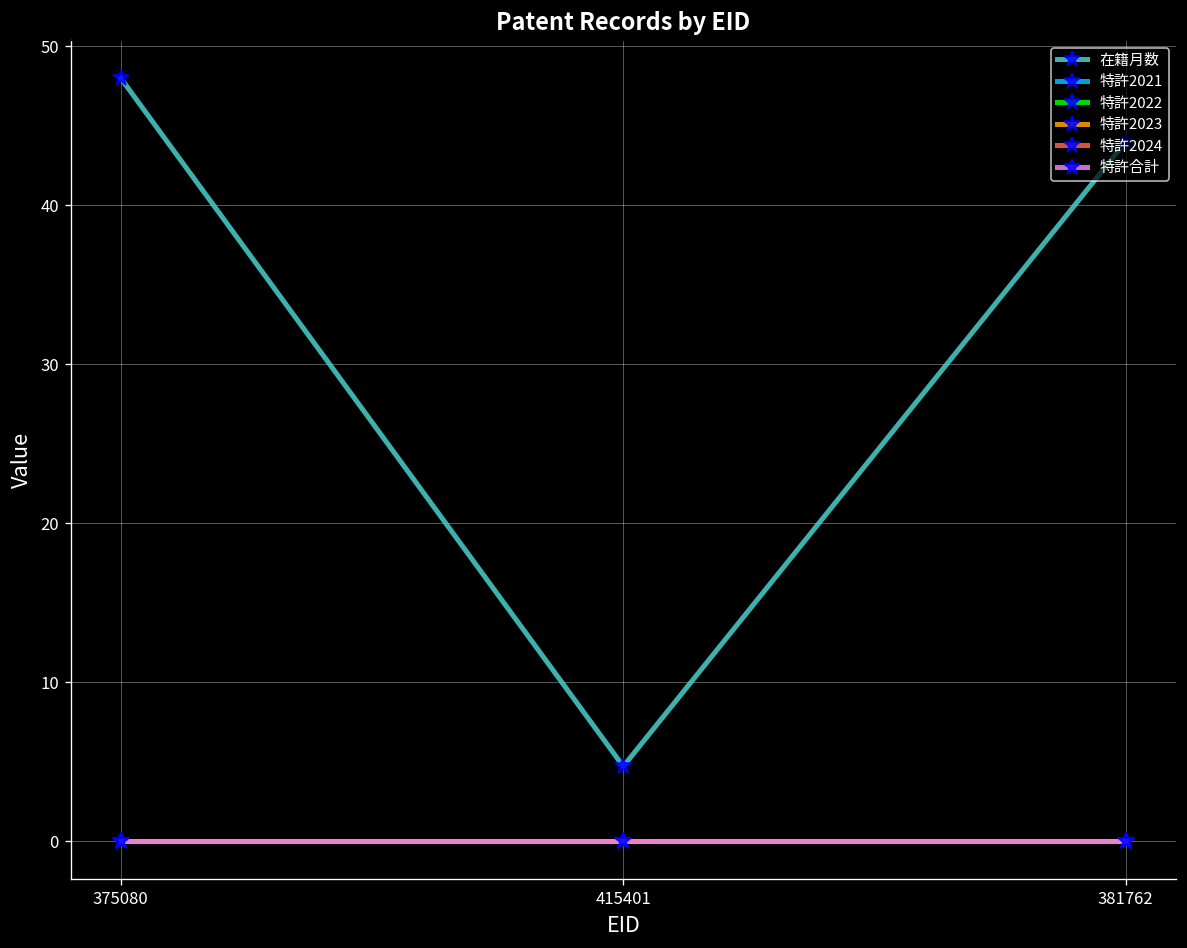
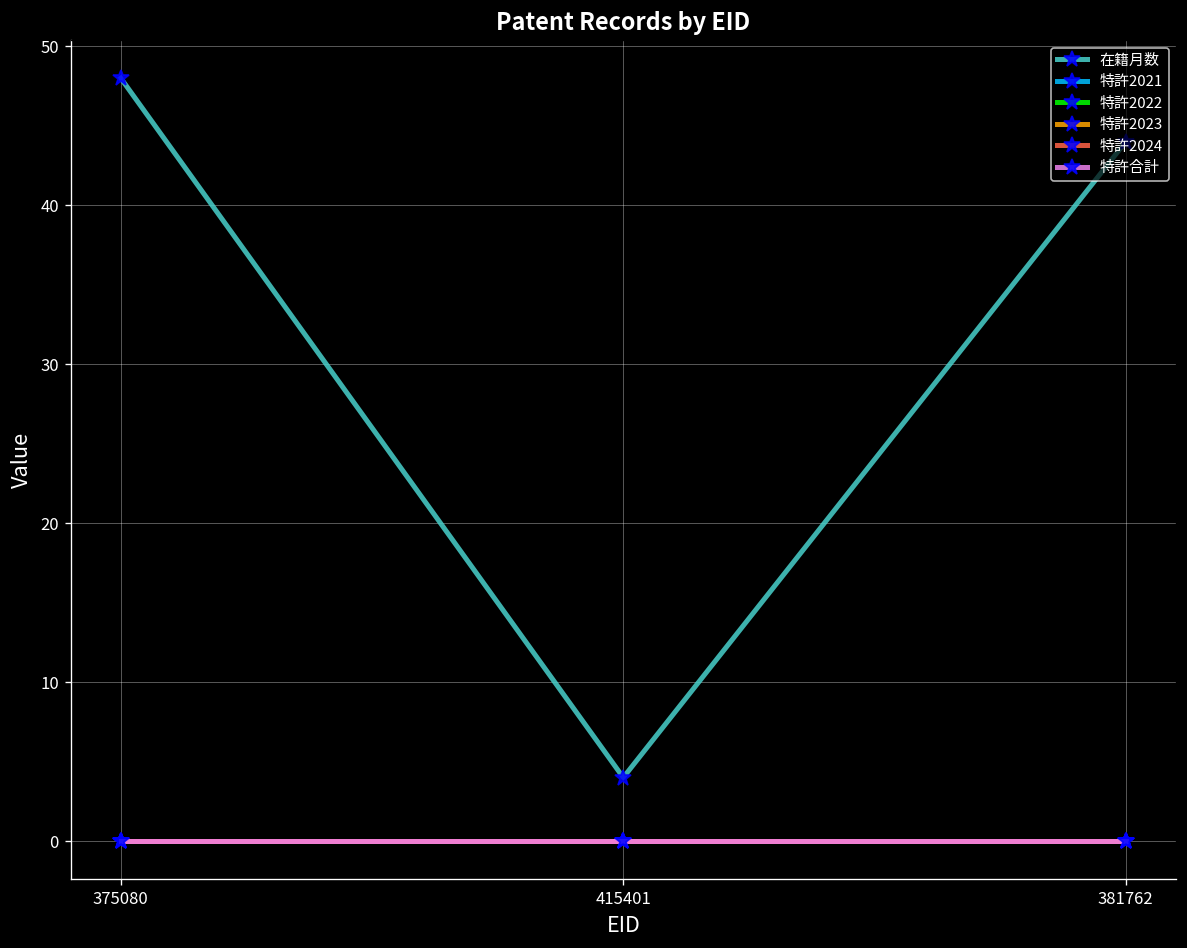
在籍月数, 415401: 4.7 -> 4.0
